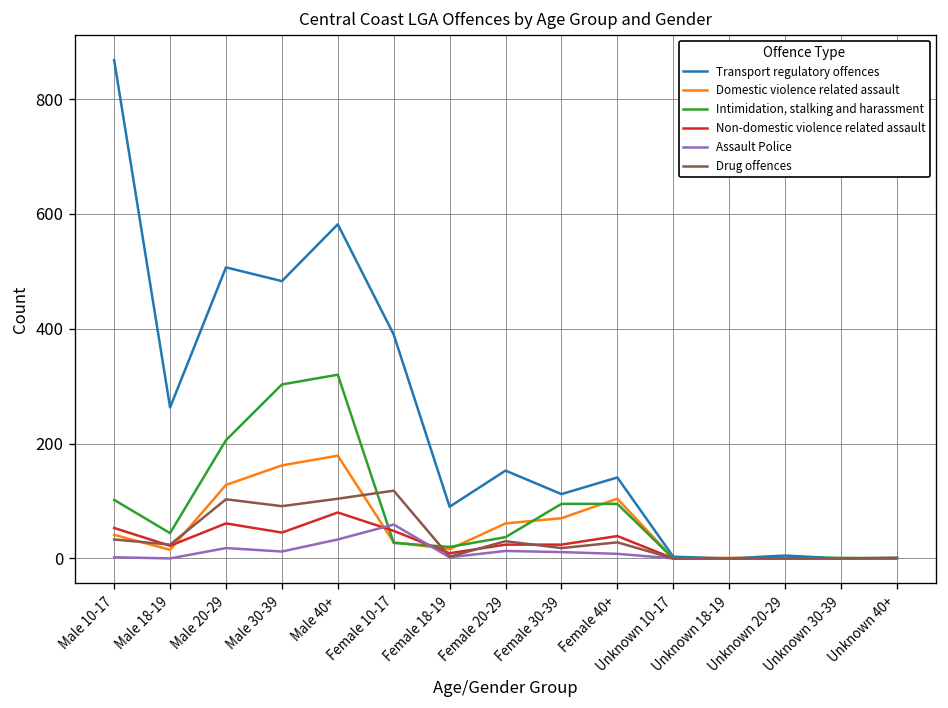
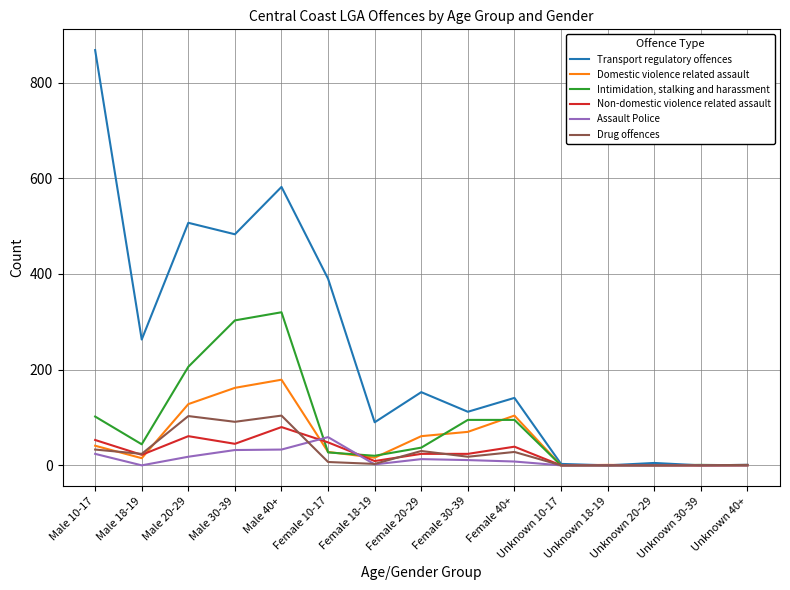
Assault Police, Male 10-17: 0 -> 20
Assault Police, Male 30-39: 10 -> 30
Drug offences, Female 10-17: 120 -> 10
